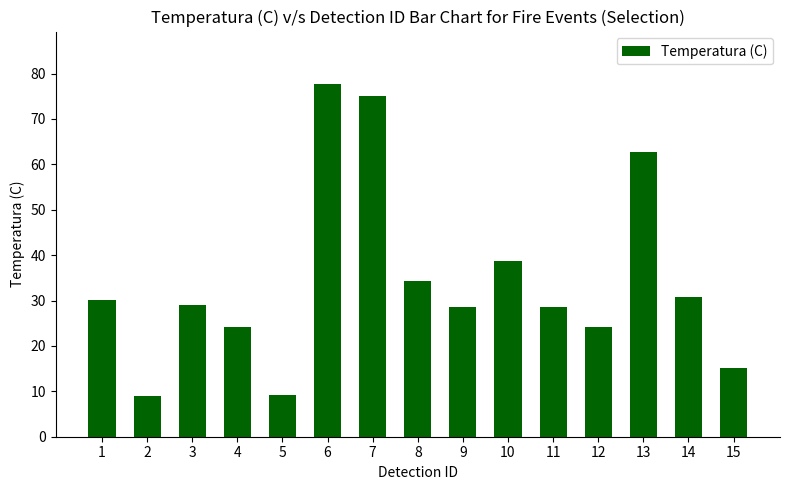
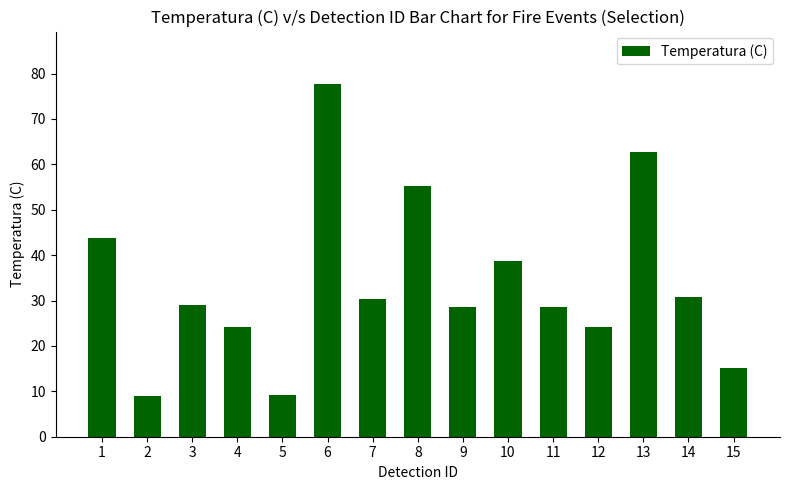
1: 30 -> 44
7: 75 -> 30
8: 34 -> 55
